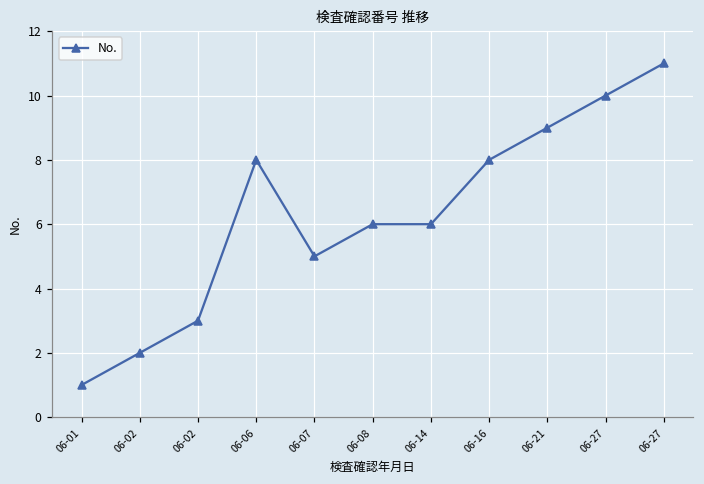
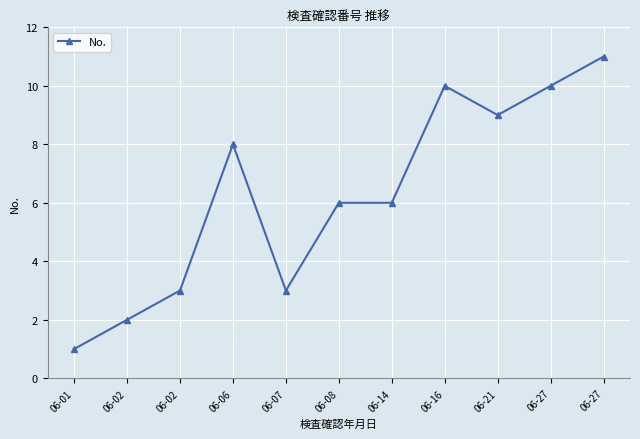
06-07: 5 -> 3
06-16: 8 -> 10
